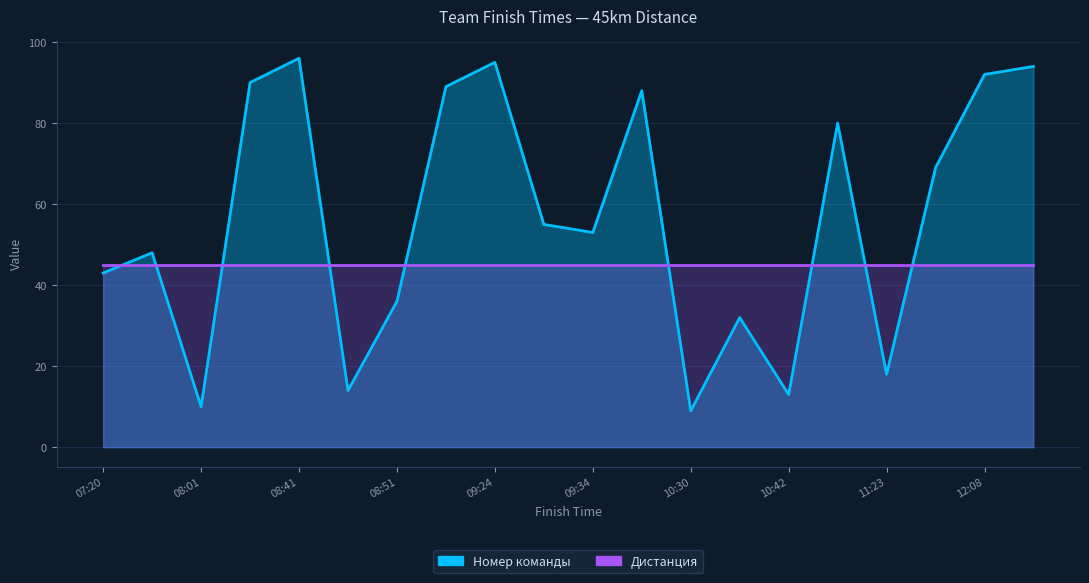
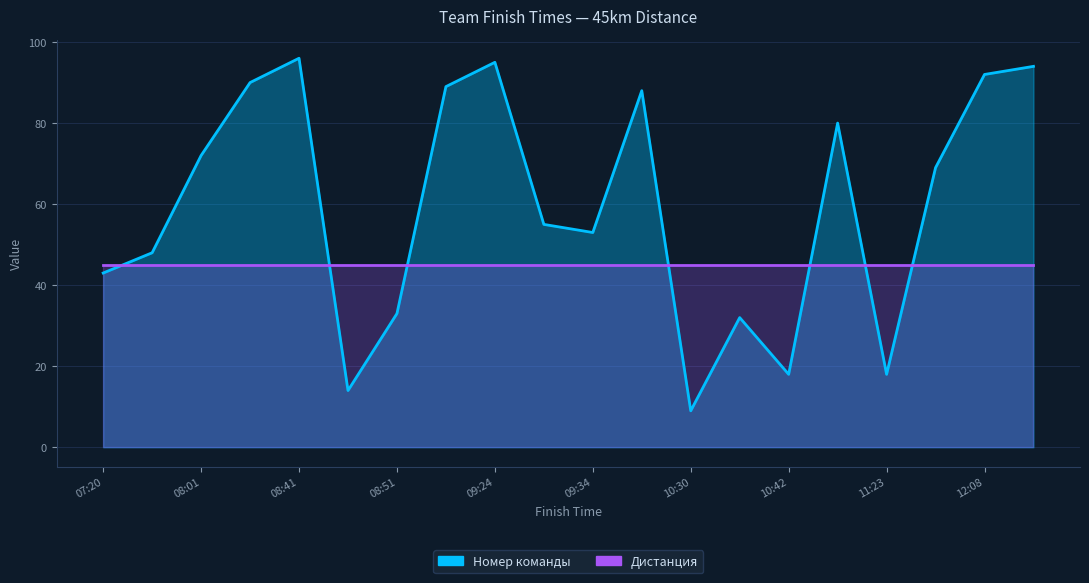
Номер команды, 08:01: 10 -> 72
Номер команды, 08:51: 36 -> 33
Номер команды, 10:42: 13 -> 18
